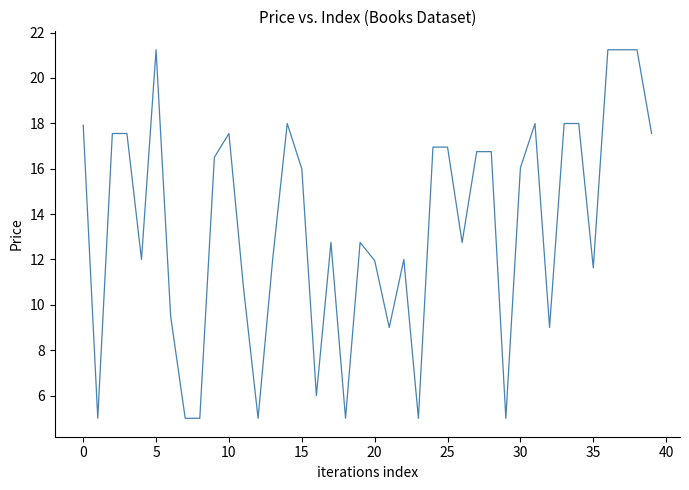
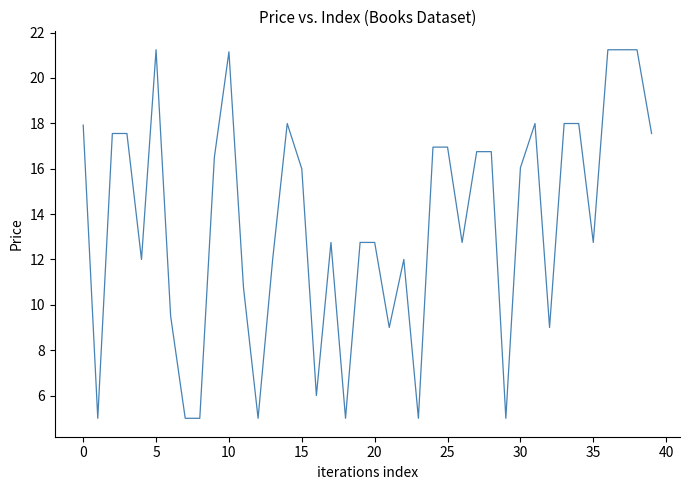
10: 17.6 -> 21.2
20: 12.0 -> 12.8
35: 11.6 -> 12.8
